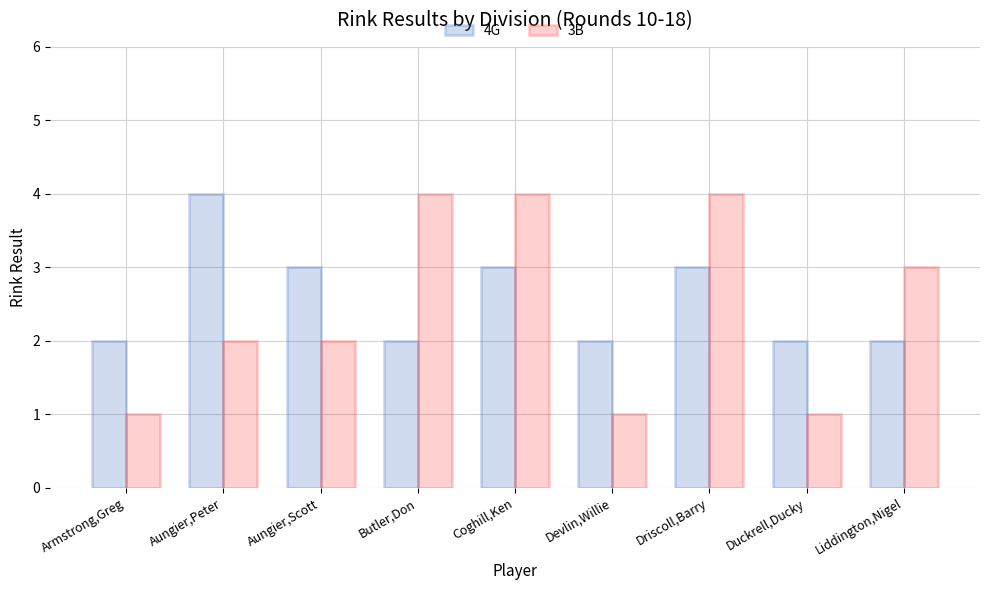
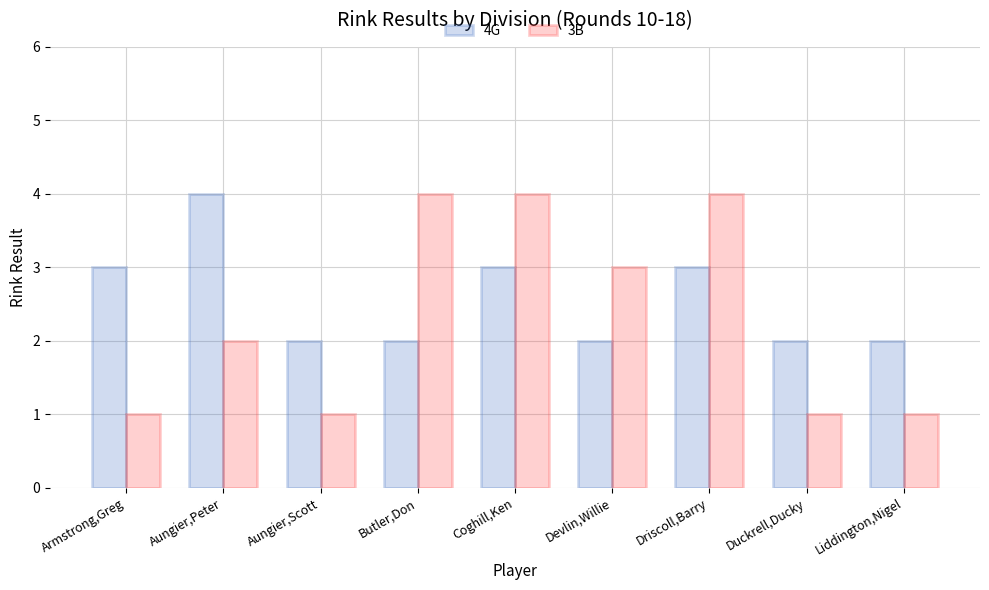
4G, Armstrong,Greg: 2 -> 3
4G, Aungier,Scott: 3 -> 2
3B, Aungier,Scott: 2 -> 1
3B, Devlin,Willie: 1 -> 3
3B, Liddington,Nigel: 3 -> 1
